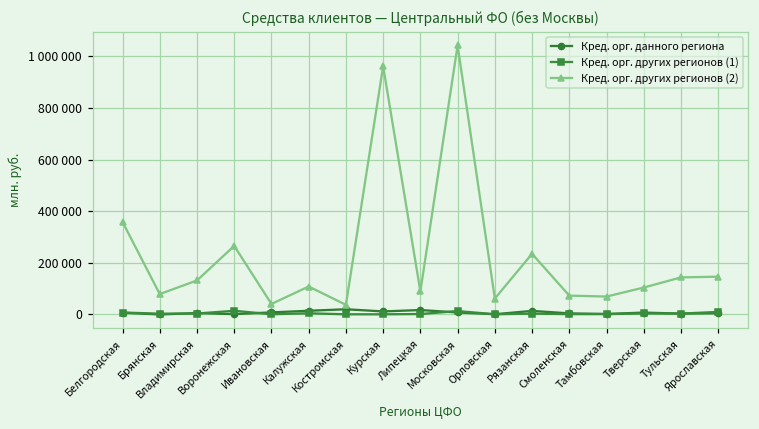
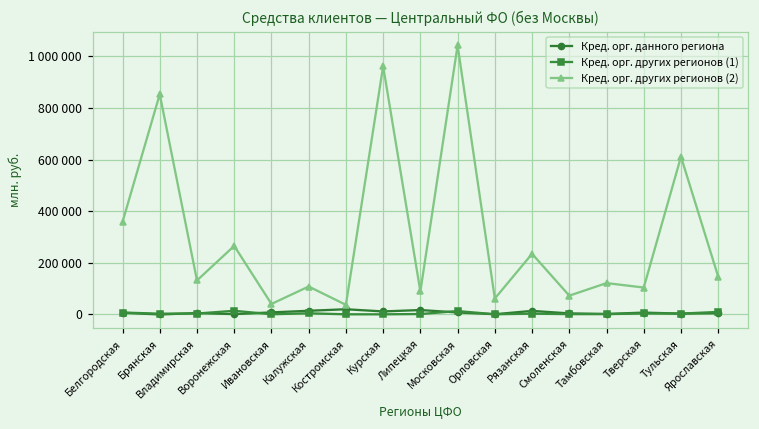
Кред. орг. других регионов (2), Брянская: 80000 -> 850000
Кред. орг. других регионов (2), Тамбовская: 70000 -> 120000
Кред. орг. других регионов (2), Тульская: 140000 -> 610000
